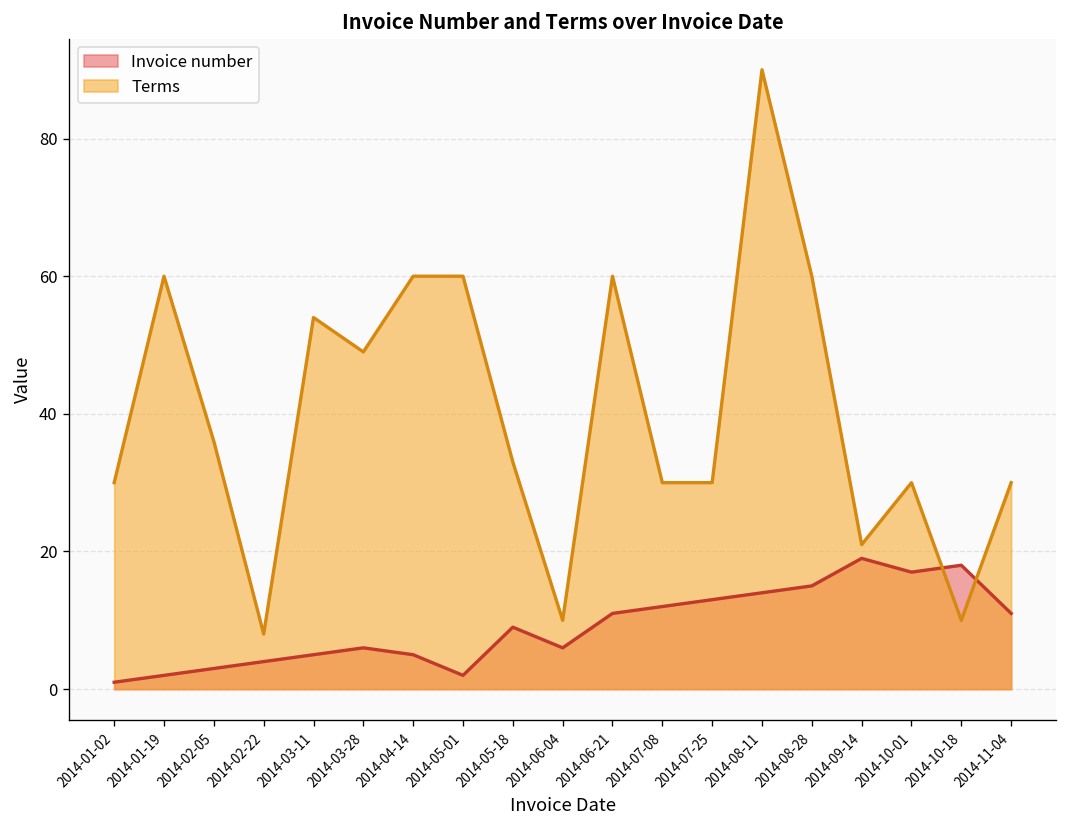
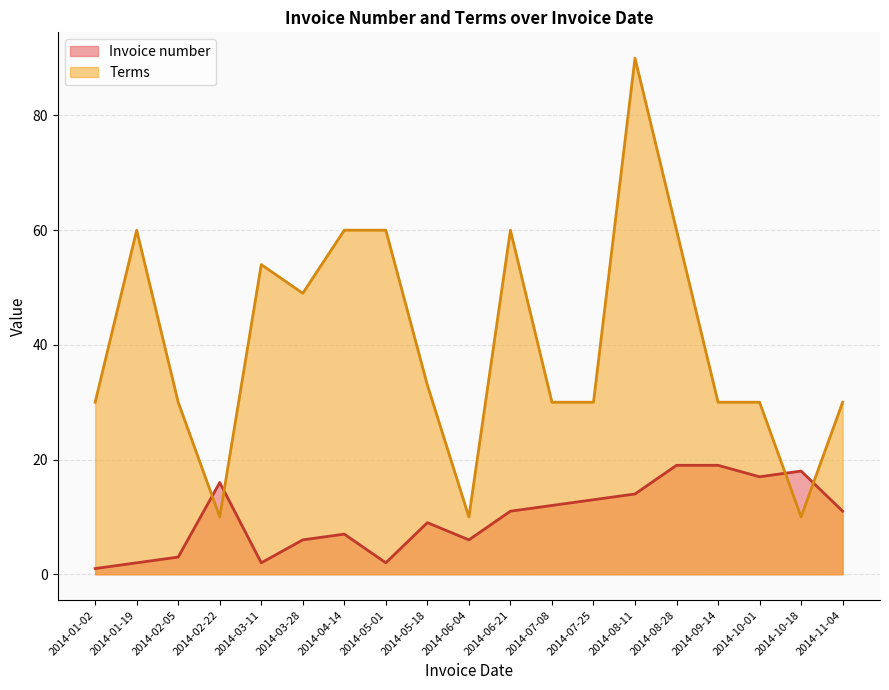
Terms, 2014-02-05: 36 -> 30
Invoice number, 2014-02-22: 4 -> 16
Terms, 2014-02-22: 8 -> 10
Invoice number, 2014-03-11: 5 -> 2
Invoice number, 2014-04-14: 5 -> 7
Invoice number, 2014-08-28: 15 -> 19
Terms, 2014-09-14: 21 -> 30
